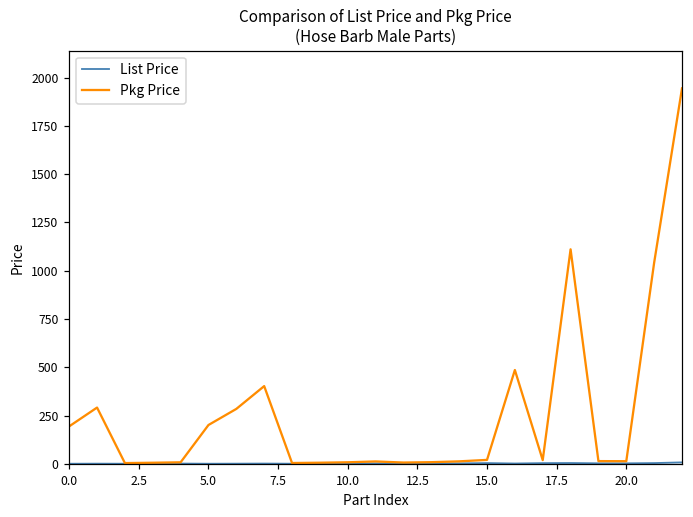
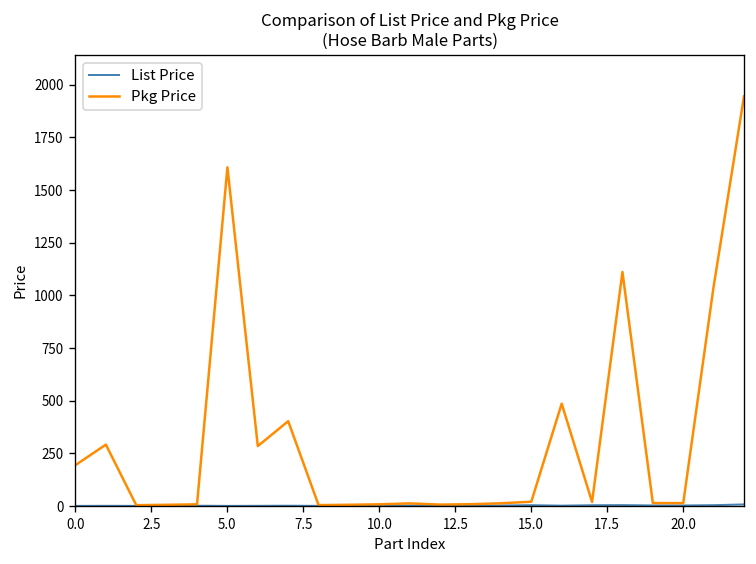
Pkg Price, 5.0: 200 -> 1610
